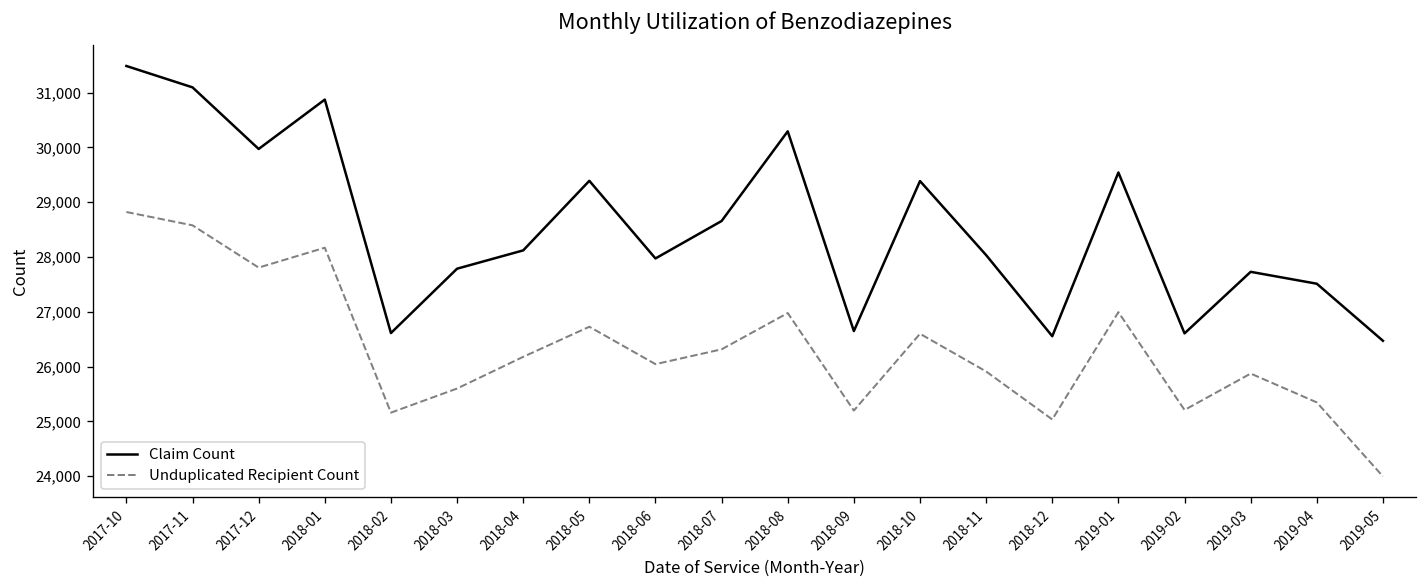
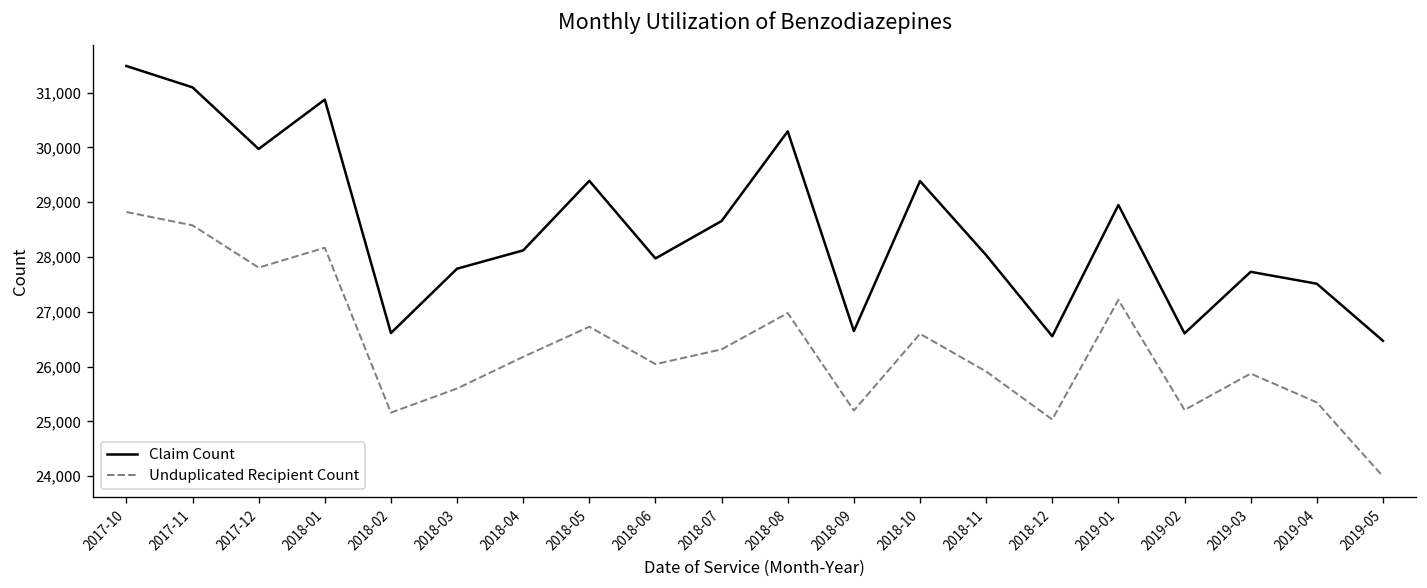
Claim Count, 2019-01: 29,500 -> 28,900
Unduplicated Recipient Count, 2019-01: 27,000 -> 27,200
